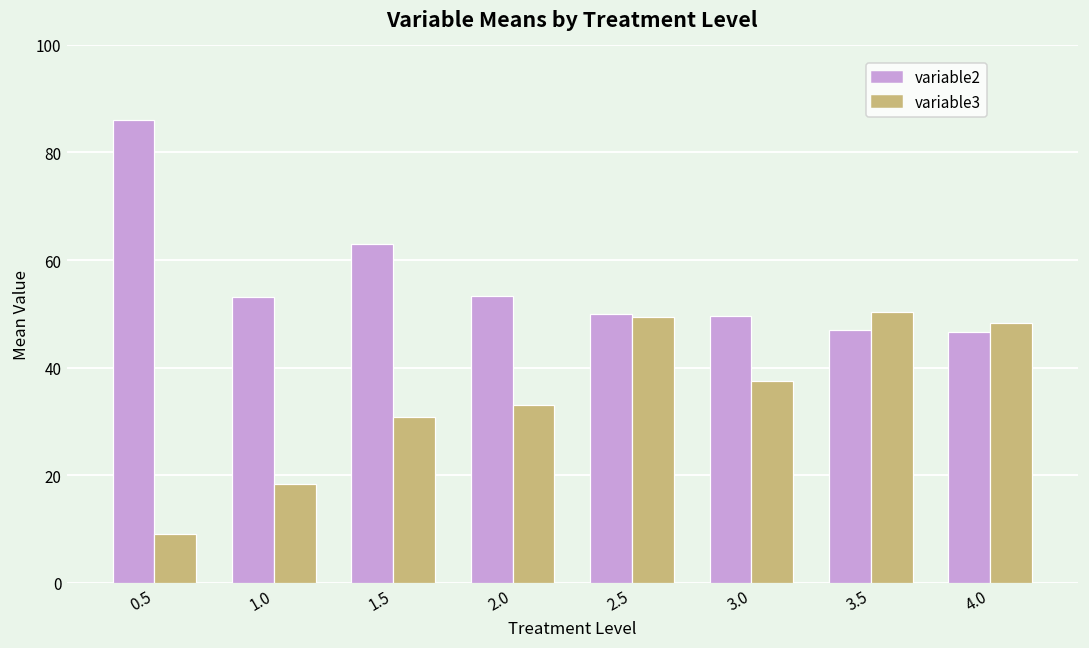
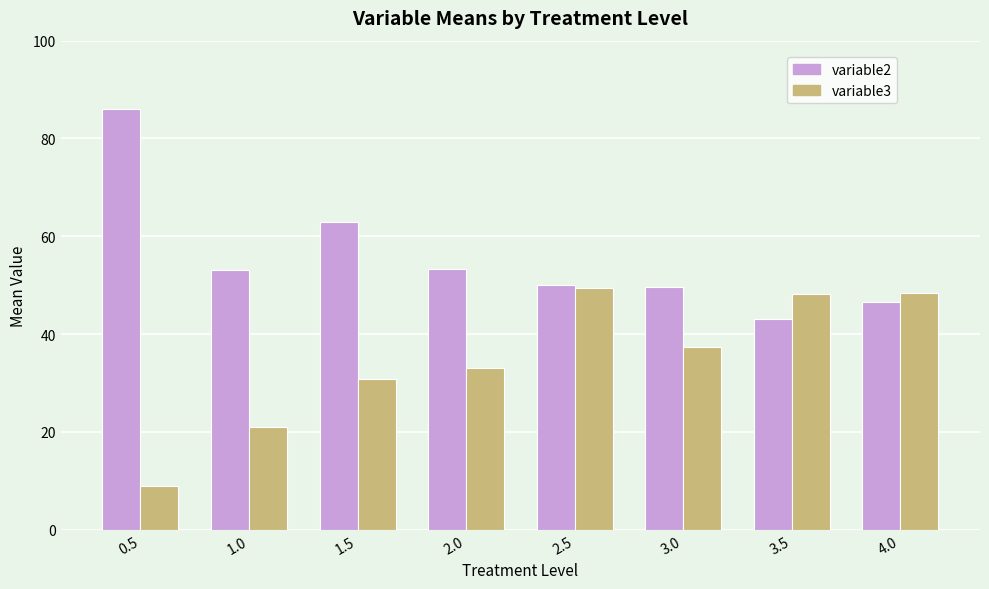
variable3, 1.0: 18 -> 21
variable2, 3.5: 47 -> 43
variable3, 3.5: 50 -> 48
